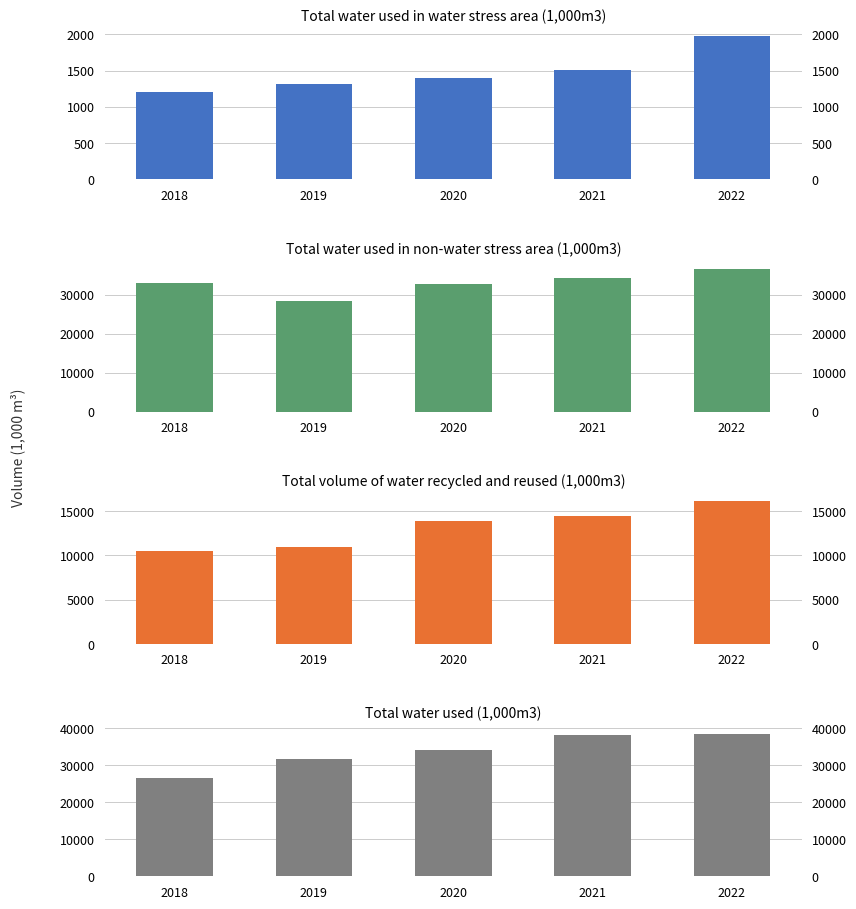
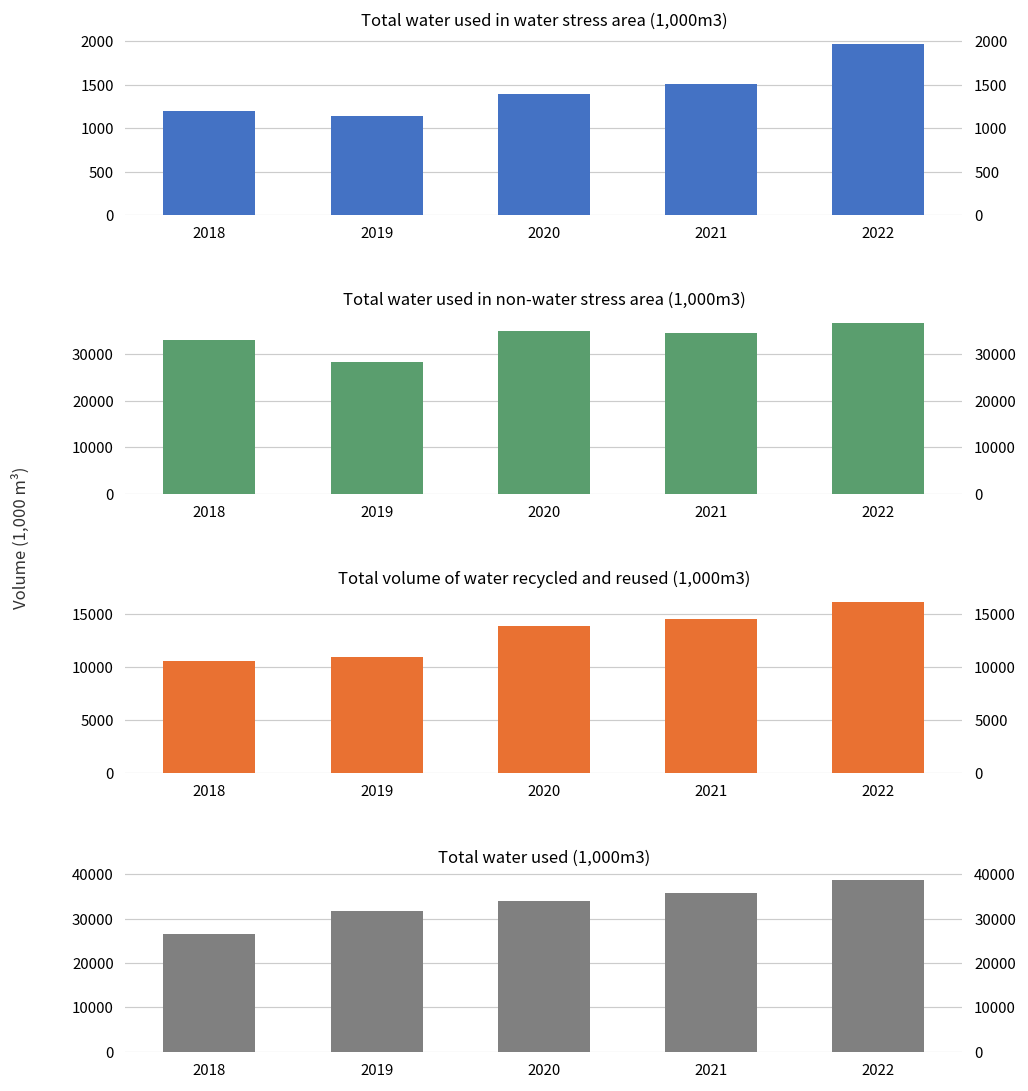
Total water used in water stress area (1,000m3), 2019: 1300 -> 1100
Total water used in non-water stress area (1,000m3), 2020: 33000 -> 35000
Total water used (1,000m3), 2021: 38000 -> 36000
